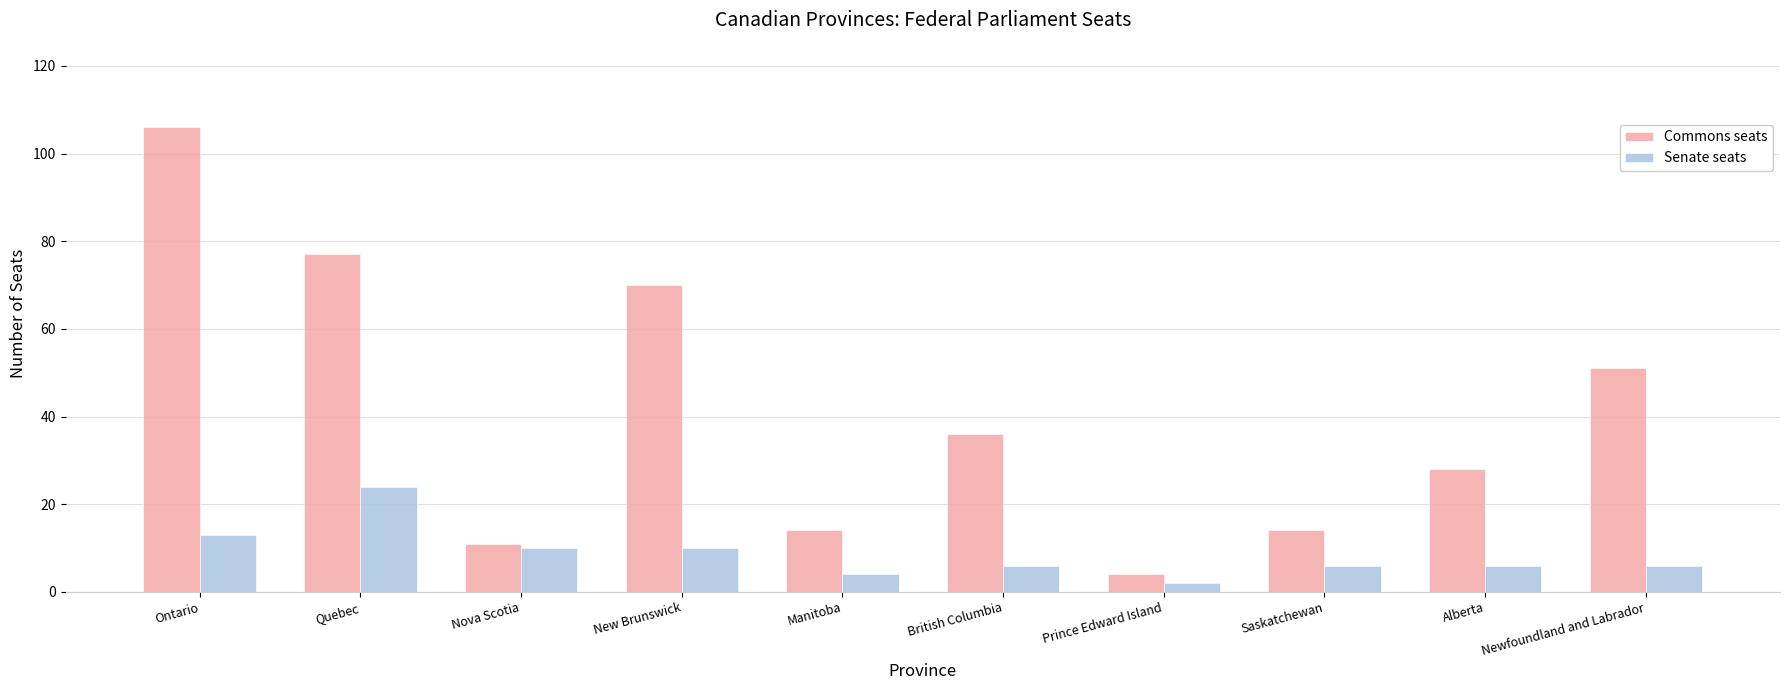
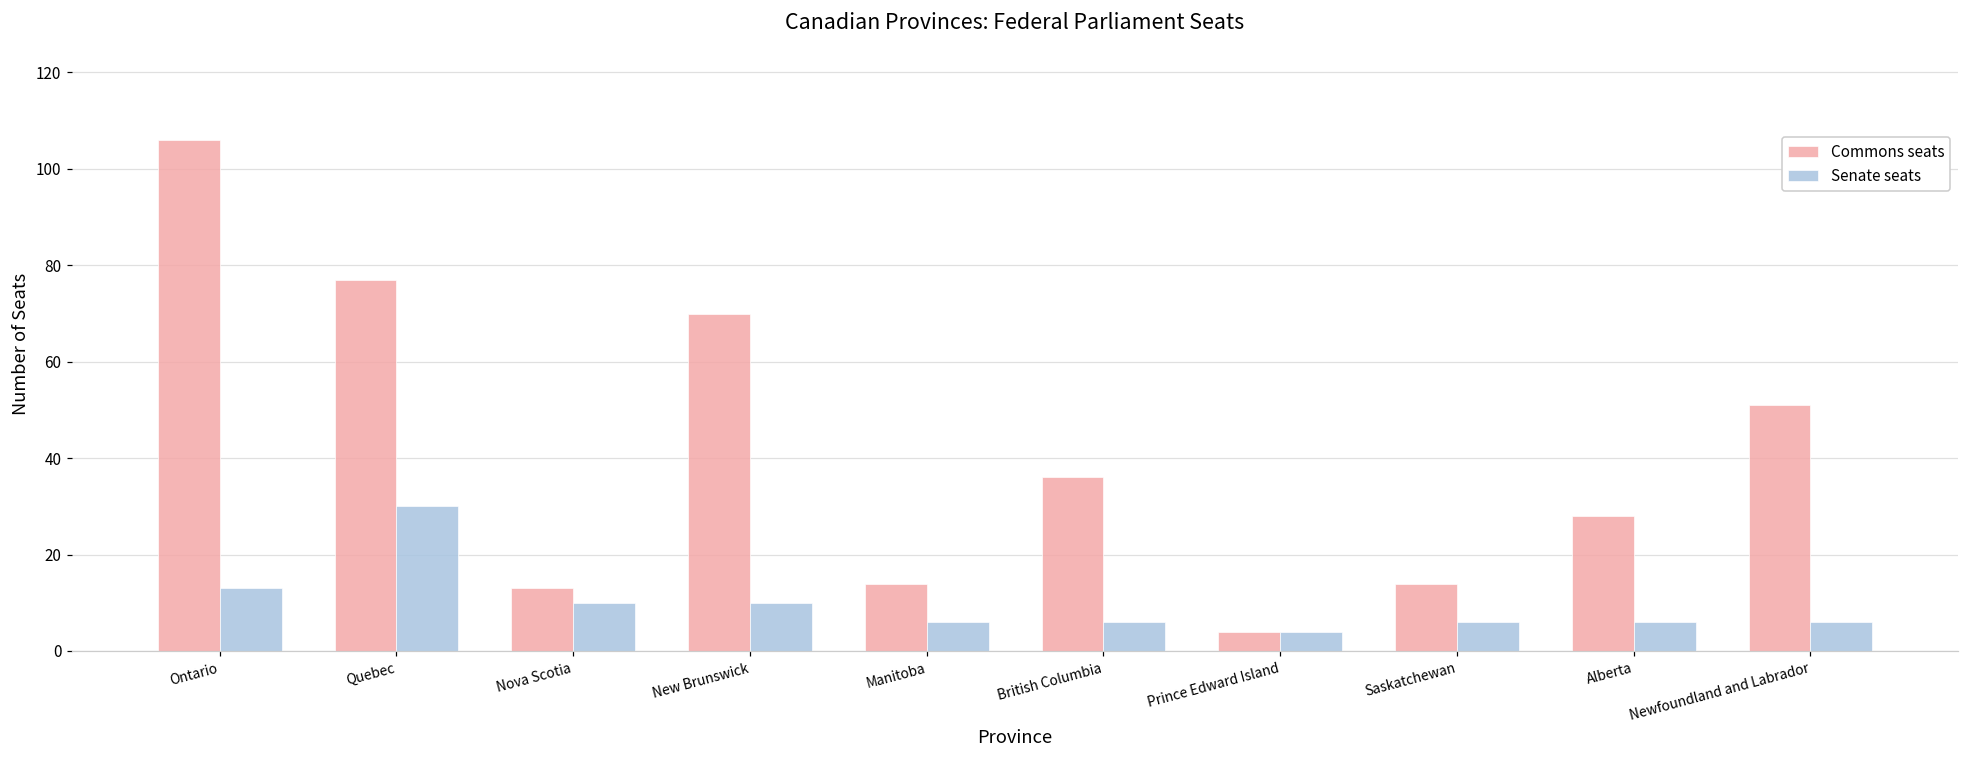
Senate seats, Quebec: 24 -> 30
Commons seats, Nova Scotia: 11 -> 13
Senate seats, Manitoba: 4 -> 6
Senate seats, Prince Edward Island: 2 -> 4
